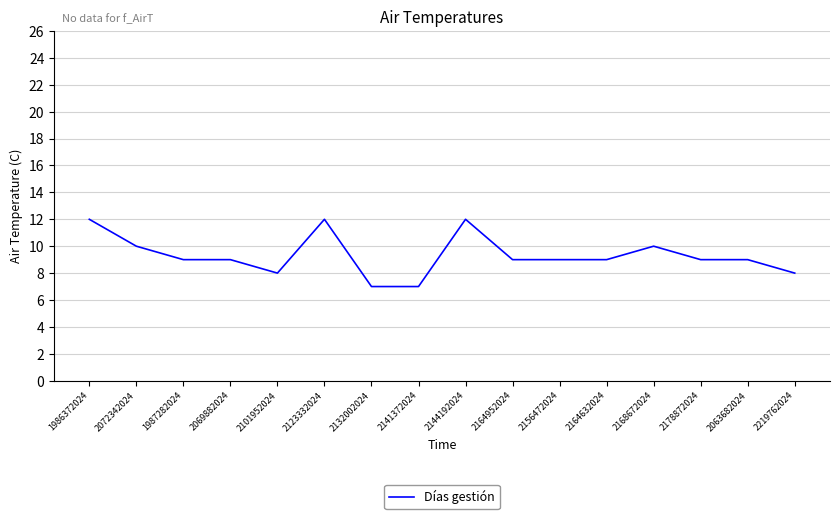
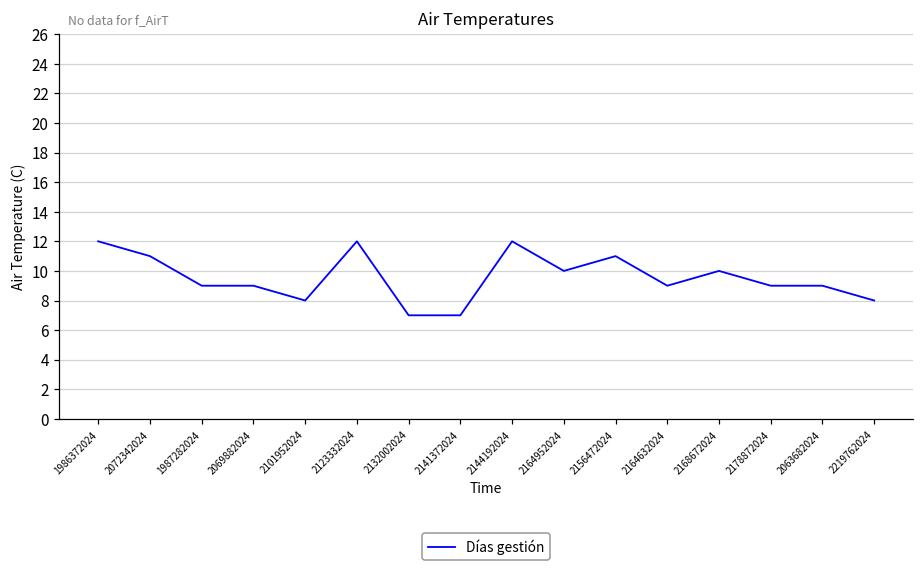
2072342024: 10 -> 11
2164952024: 9 -> 10
2156472024: 9 -> 11
